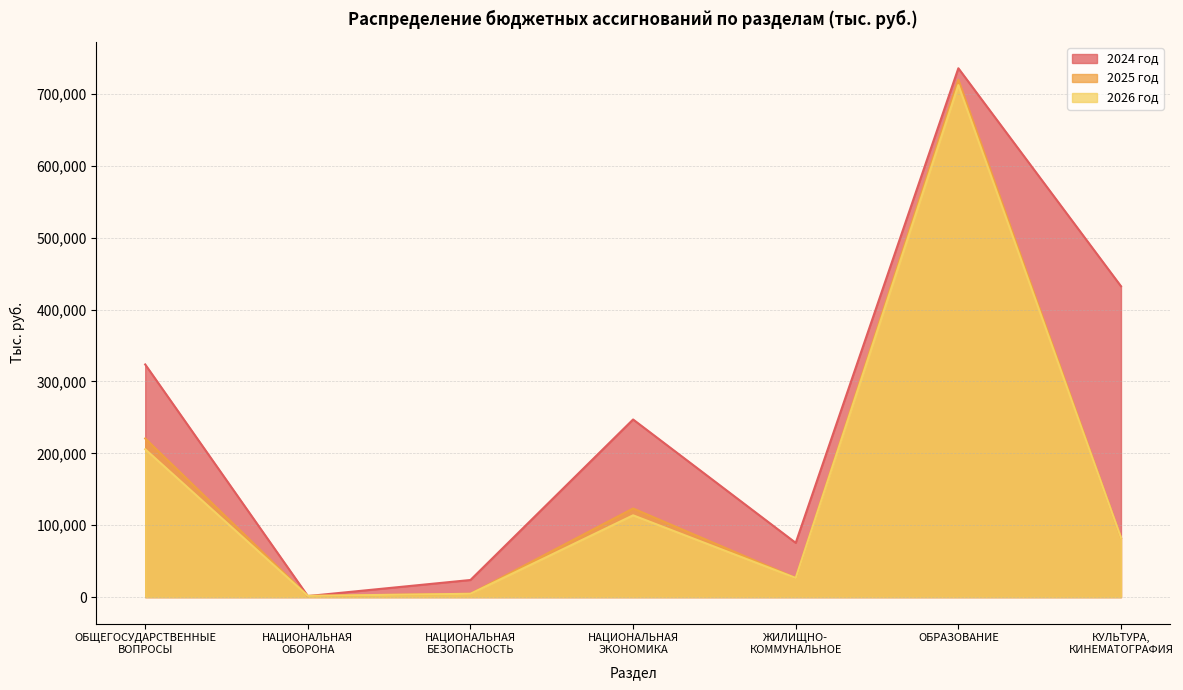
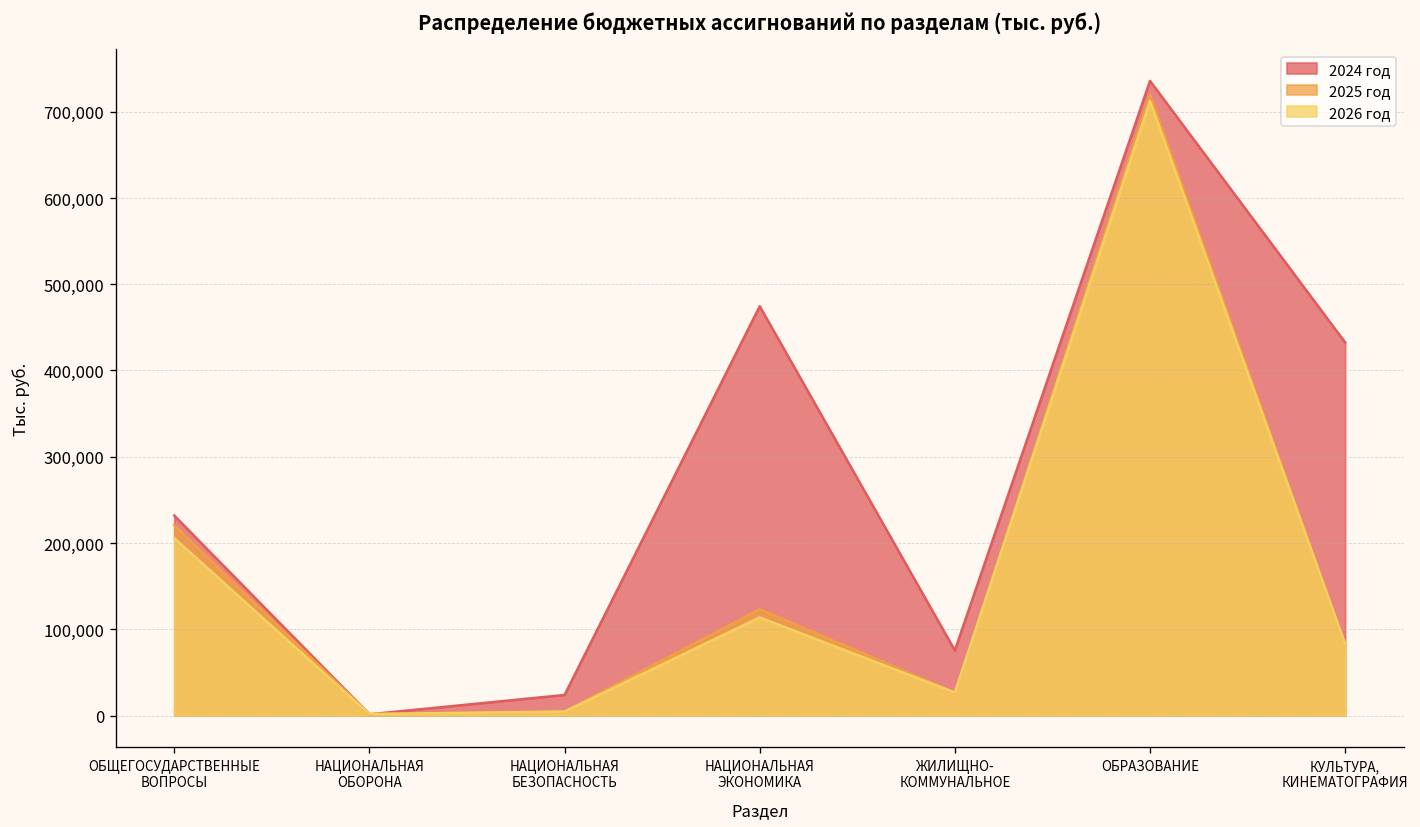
2024 год, ОБЩЕГОСУДАРСТВЕННЫЕ ВОПРОСЫ: 320,000 -> 230,000
2024 год, НАЦИОНАЛЬНАЯ ЭКОНОМИКА: 250,000 -> 470,000
